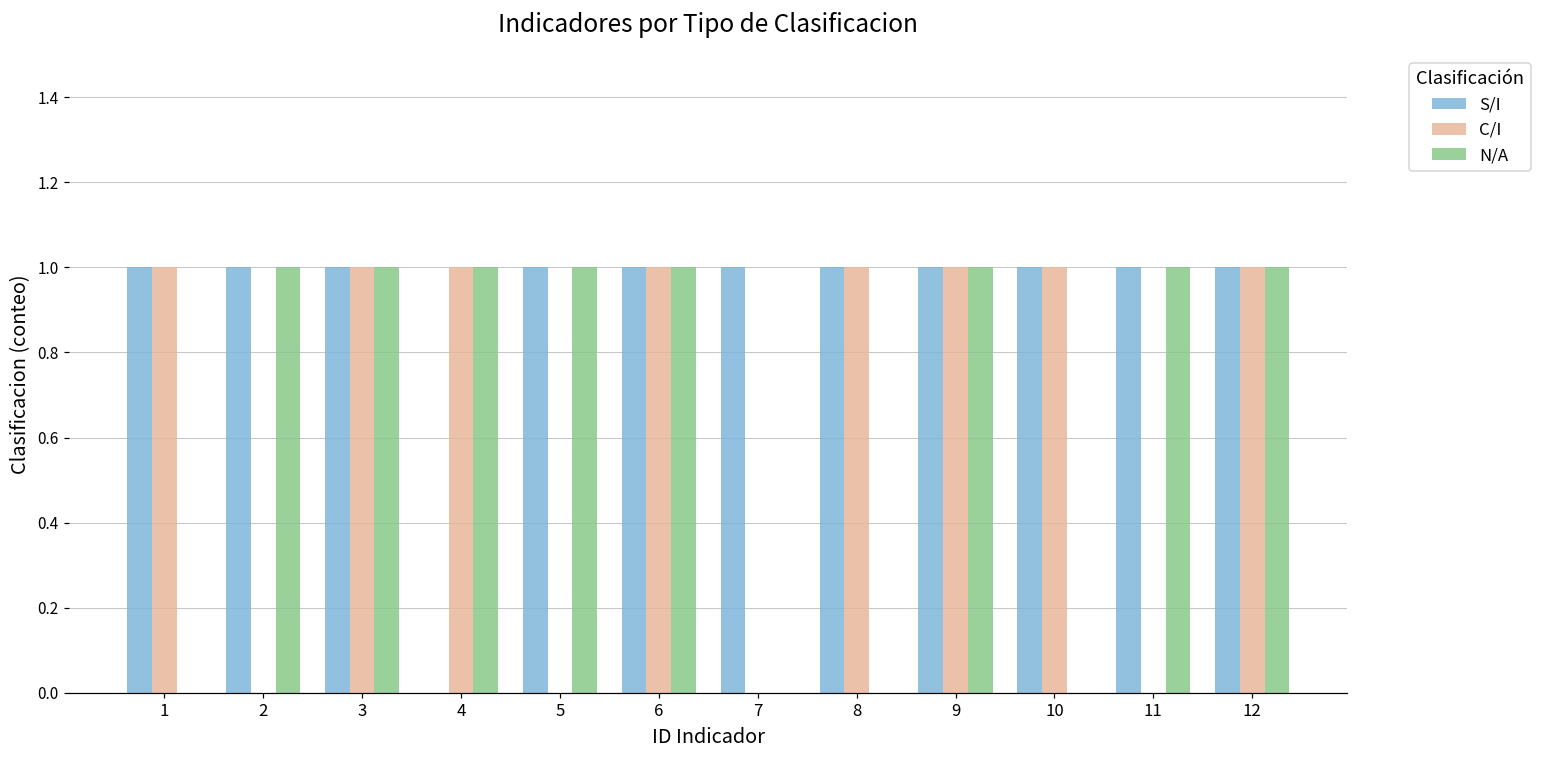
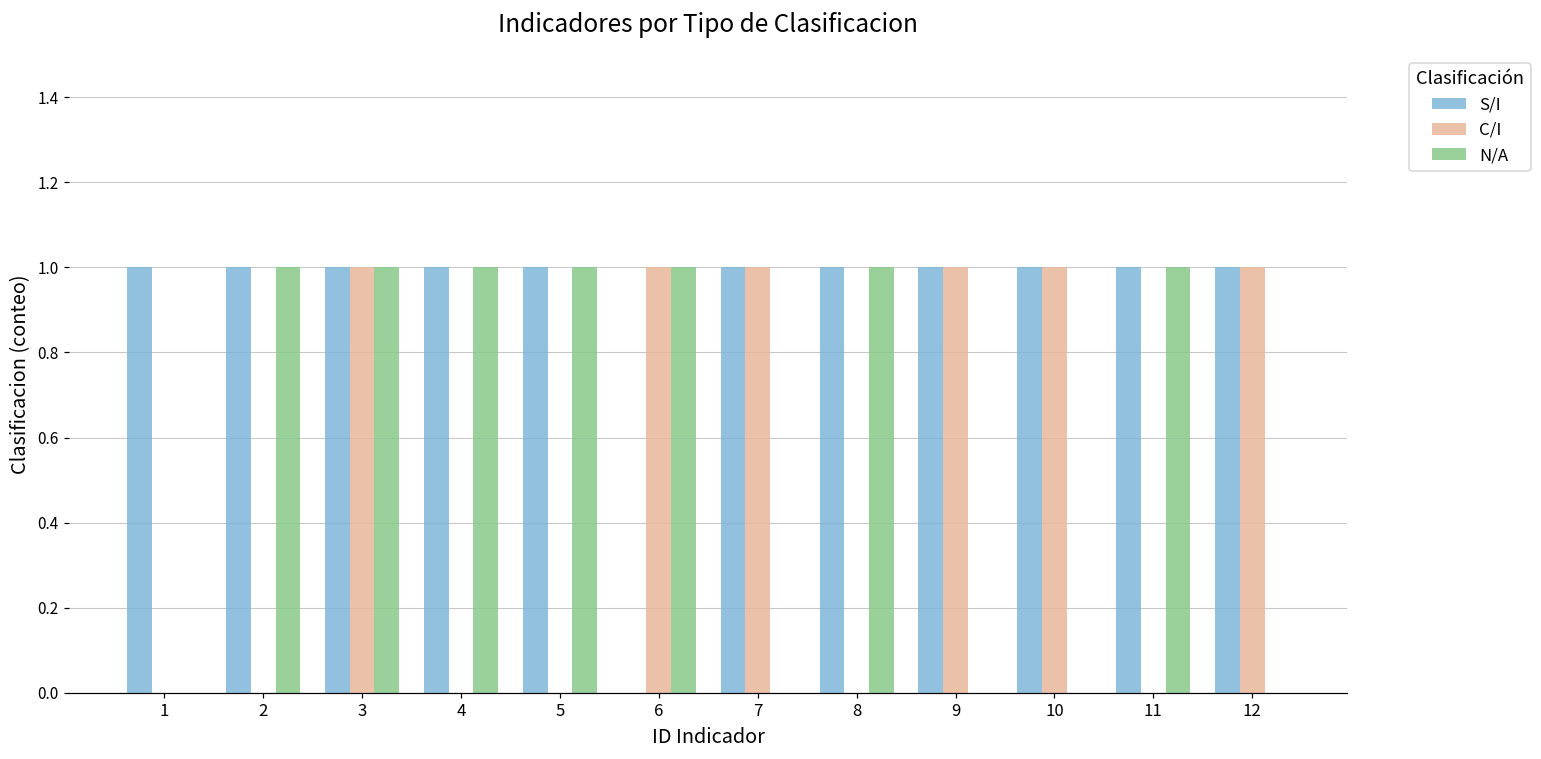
C/I, 1: 1 -> 0
S/I, 4: 0 -> 1
C/I, 4: 1 -> 0
S/I, 6: 1 -> 0
C/I, 7: 0 -> 1
C/I, 8: 1 -> 0
N/A, 8: 0 -> 1
N/A, 9: 1 -> 0
N/A, 12: 1 -> 0
